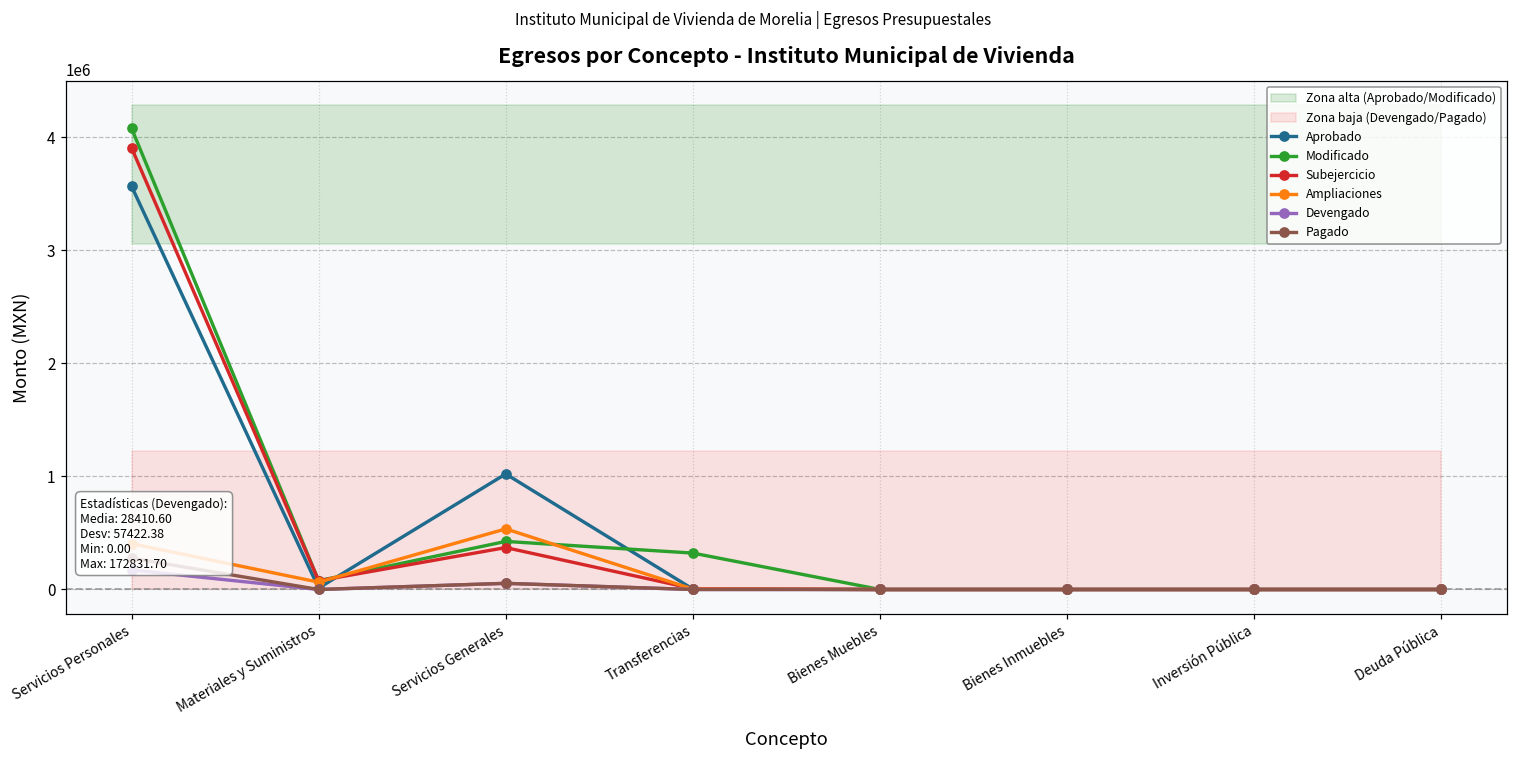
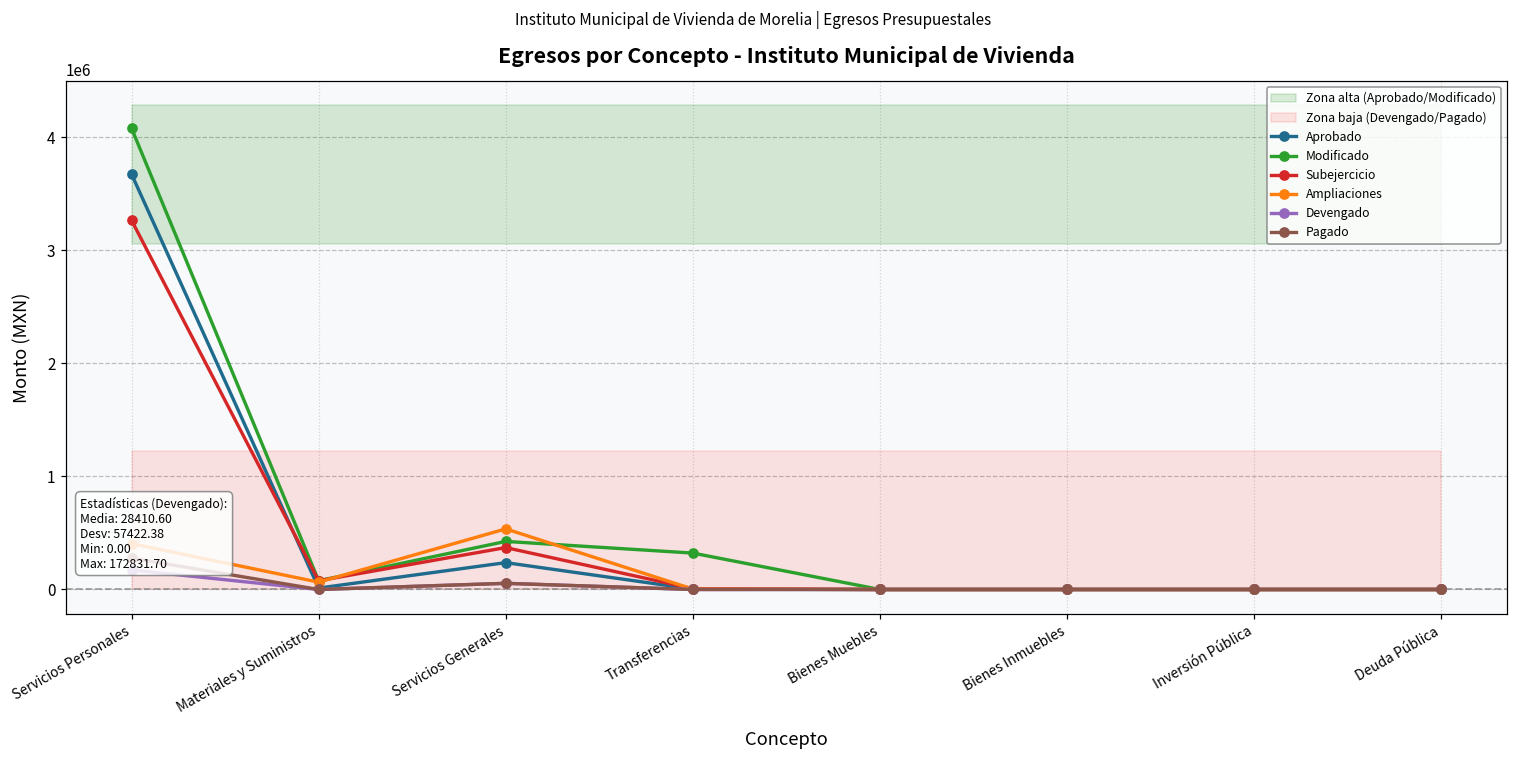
Aprobado, Servicios Personales: 3570000 -> 3680000
Subejercicio, Servicios Personales: 3910000 -> 3270000
Aprobado, Servicios Generales: 1020000 -> 240000
